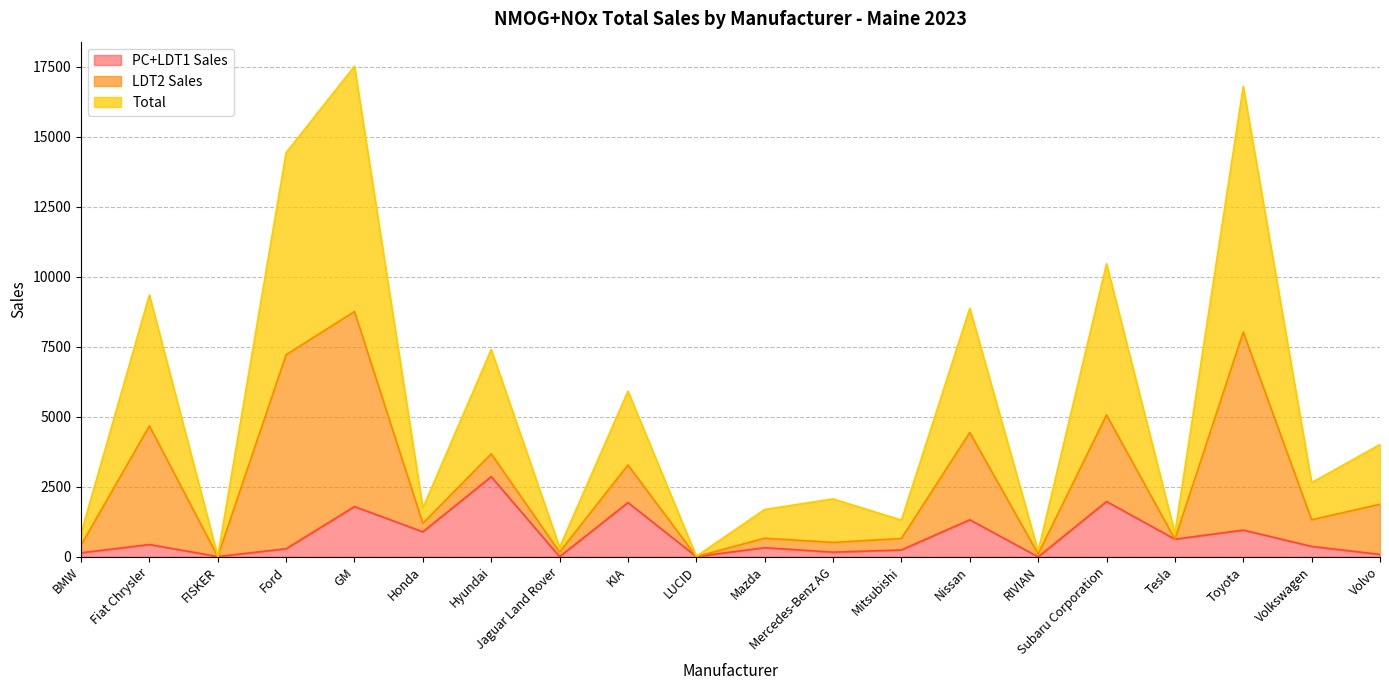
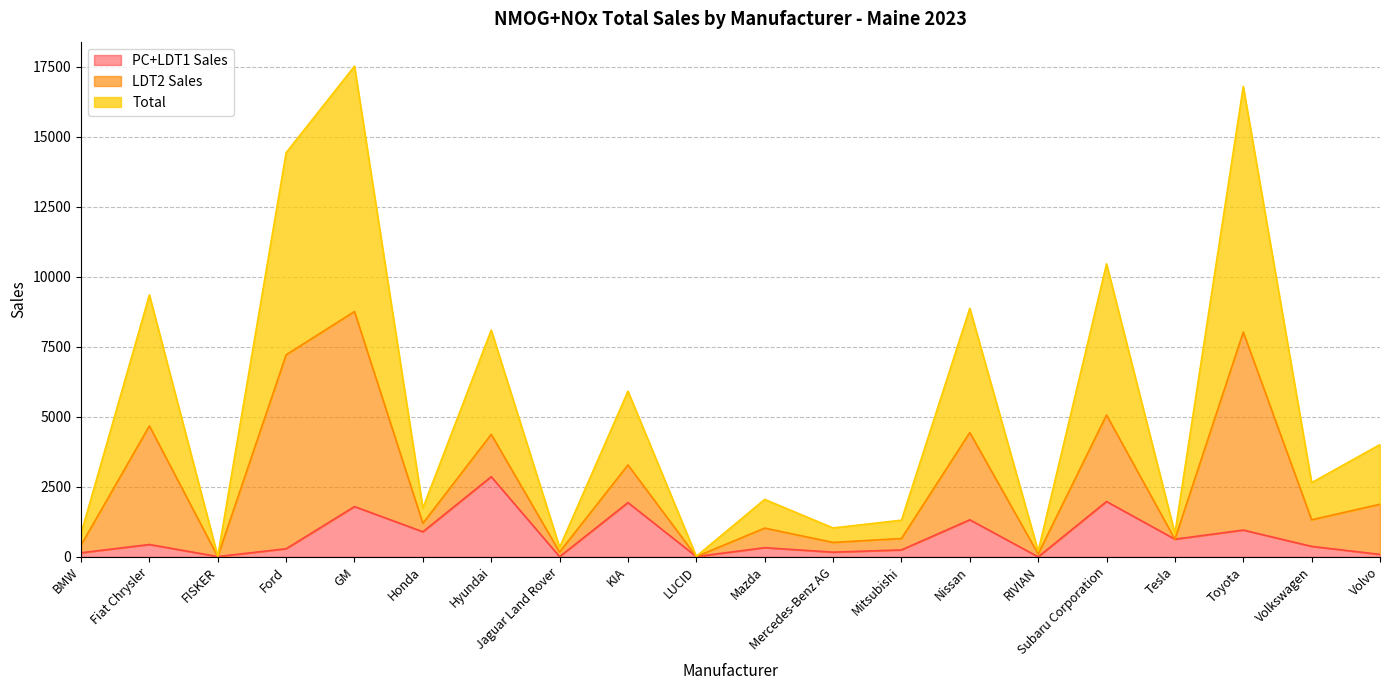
LDT2 Sales, Hyundai: 800 -> 1500
LDT2 Sales, Mazda: 300 -> 700
Total, Mercedes-Benz AG: 1600 -> 500
